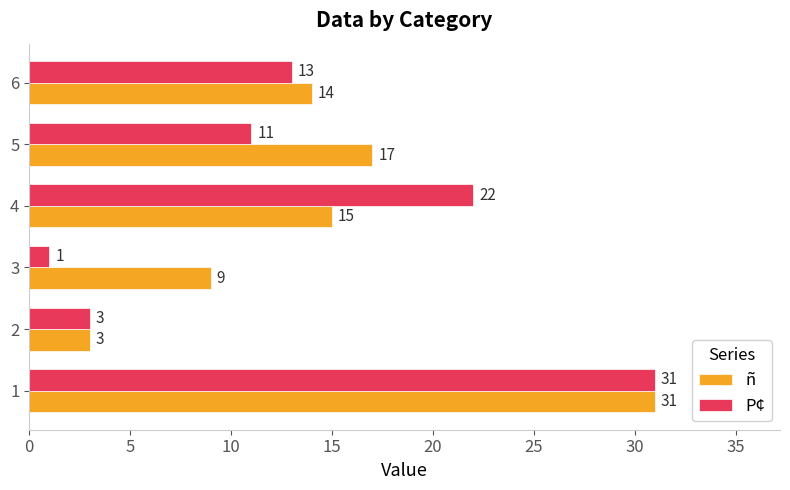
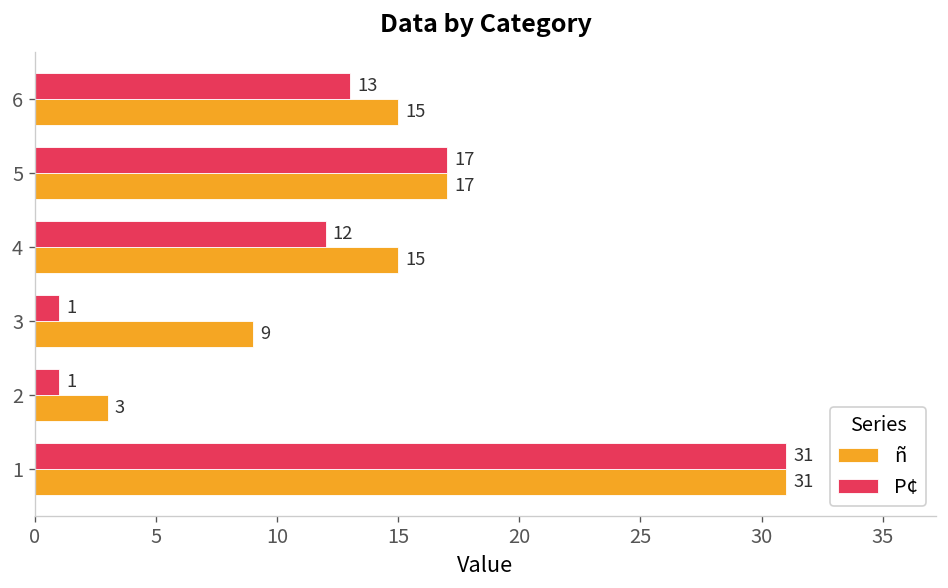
ñ, 6: 14 -> 15
P¢, 5: 11 -> 17
P¢, 4: 22 -> 12
P¢, 2: 3 -> 1
